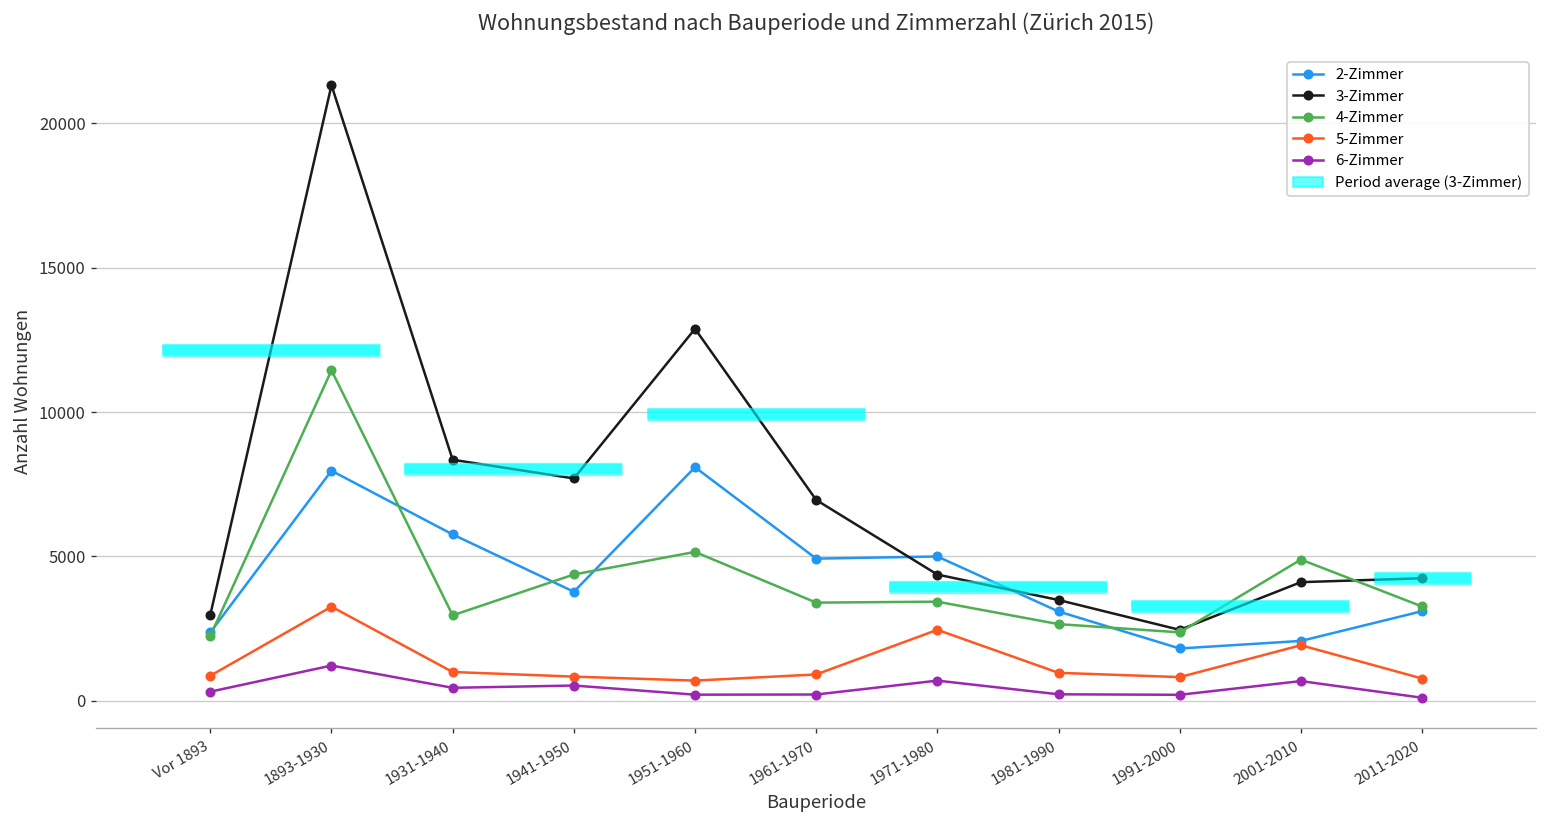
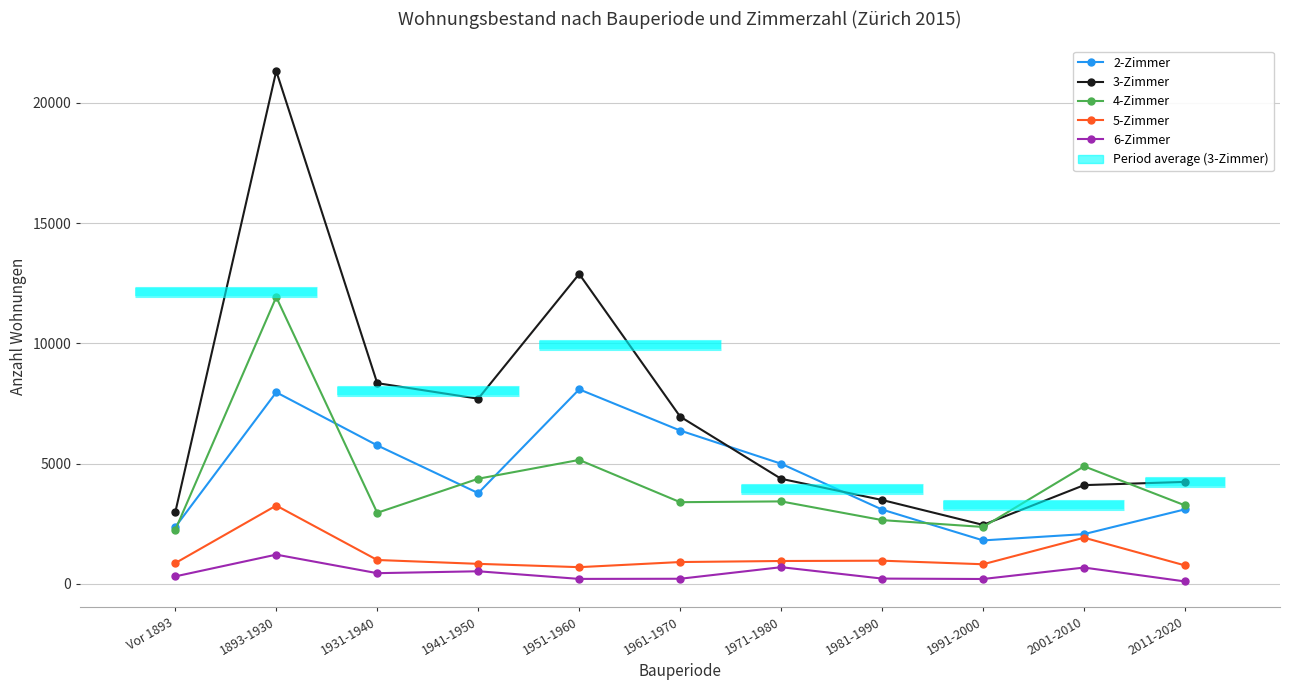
4-Zimmer, 1893-1930: 11400 -> 11900
2-Zimmer, 1961-1970: 4900 -> 6400
5-Zimmer, 1971-1980: 2500 -> 1000
